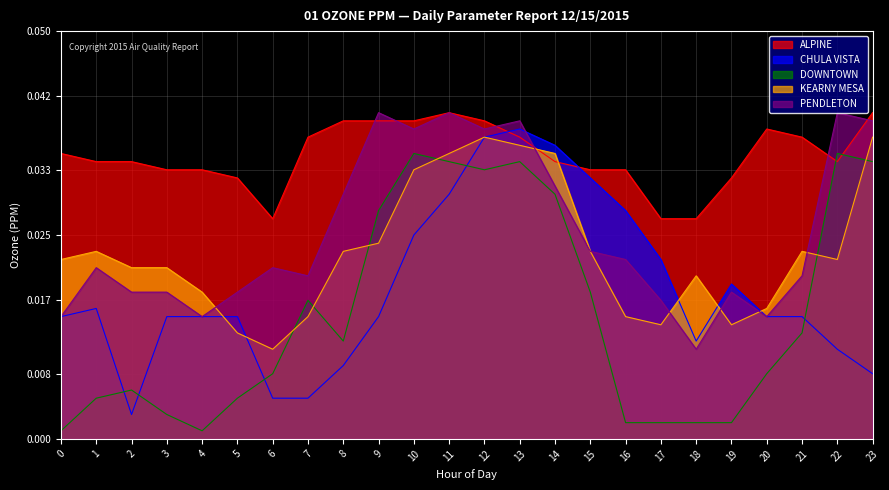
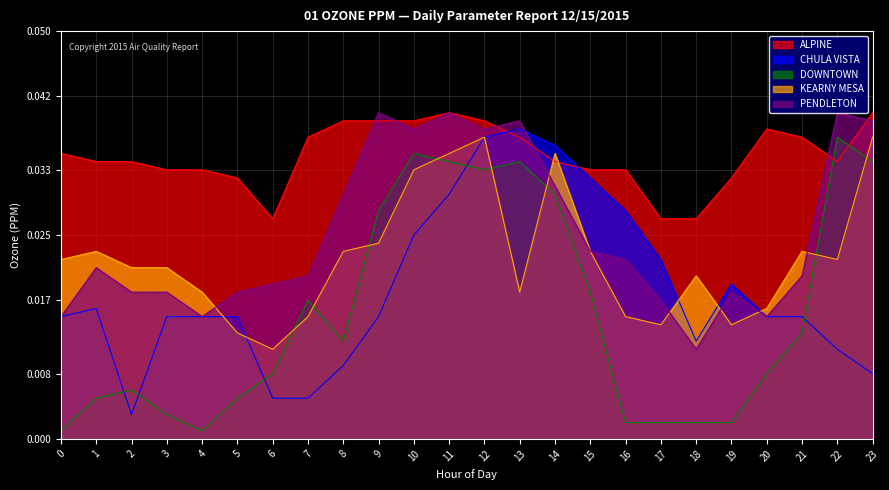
PENDLETON, 6: 0.021 -> 0.019
KEARNY MESA, 13: 0.036 -> 0.018
DOWNTOWN, 22: 0.035 -> 0.037
